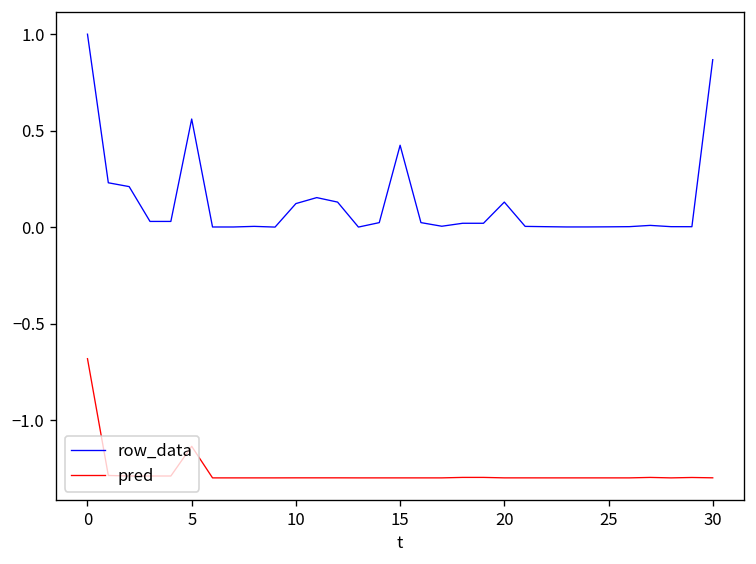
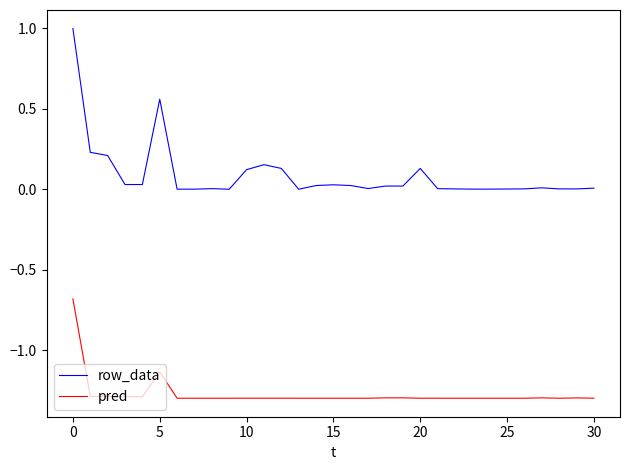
row_data, 15: 0.42 -> 0.03
row_data, 30: 0.87 -> 0.01
